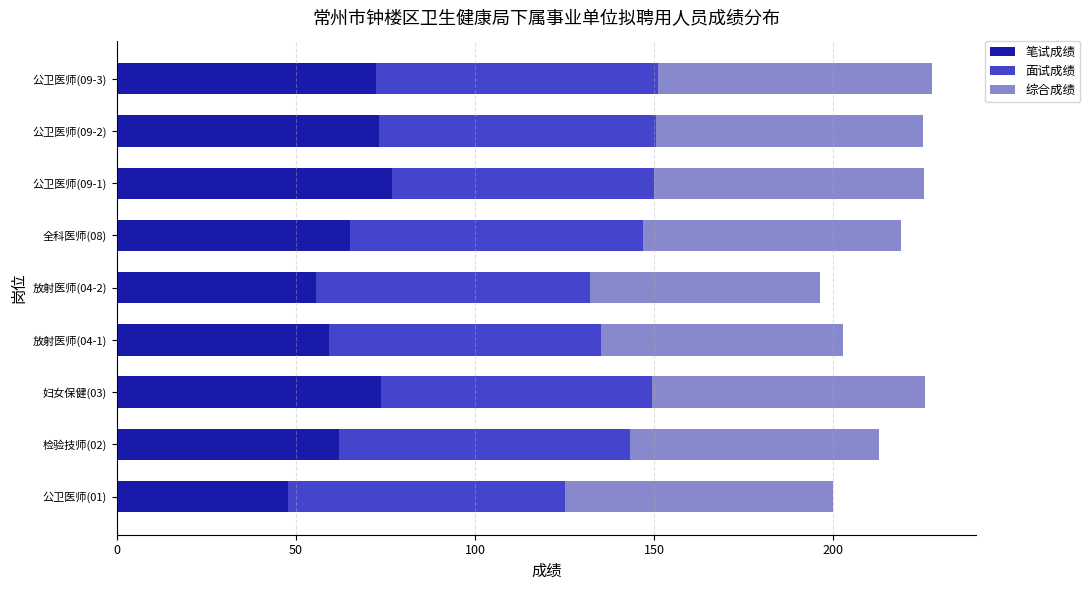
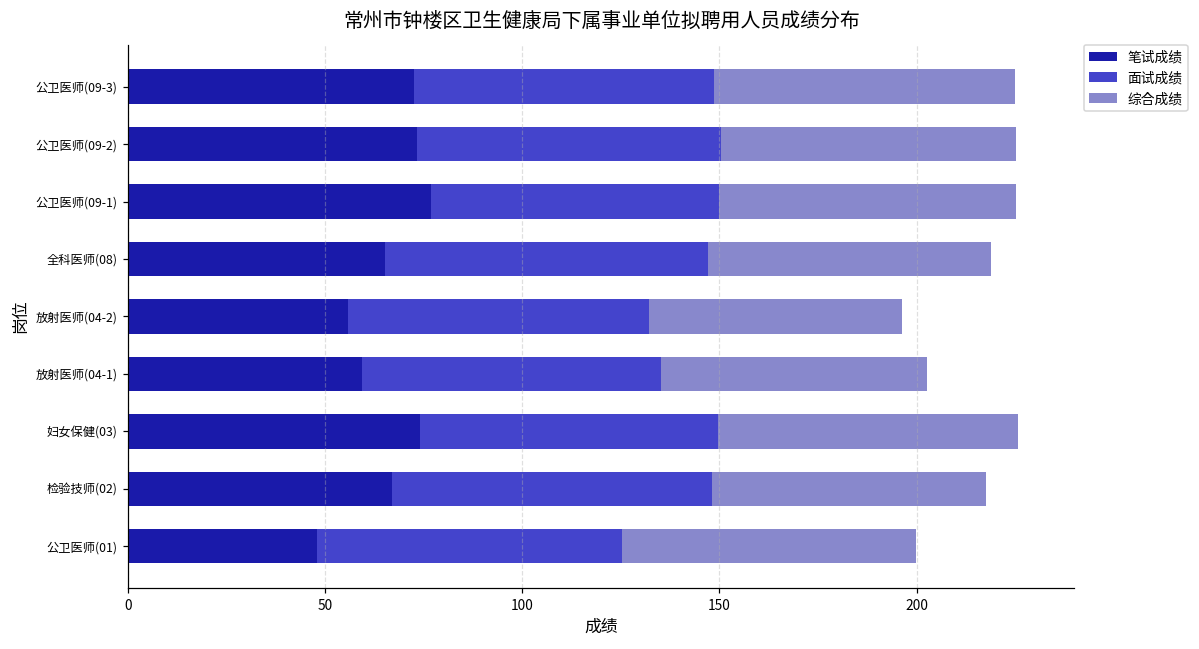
面试成绩, 公卫医师(09-3): 79 -> 76
笔试成绩, 检验技师(02): 62 -> 67
